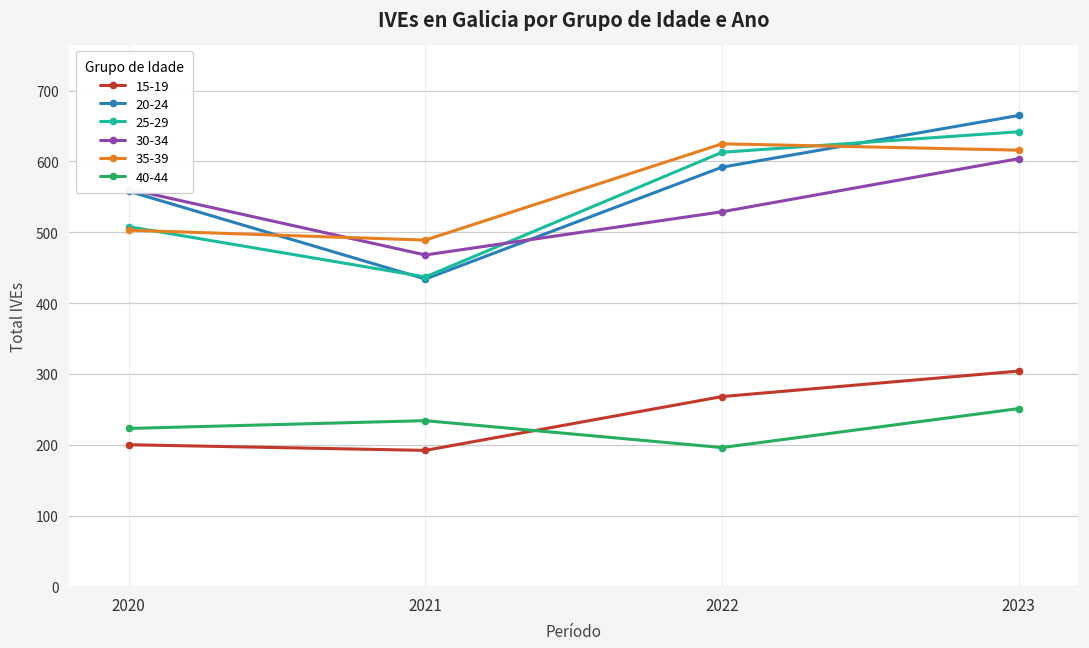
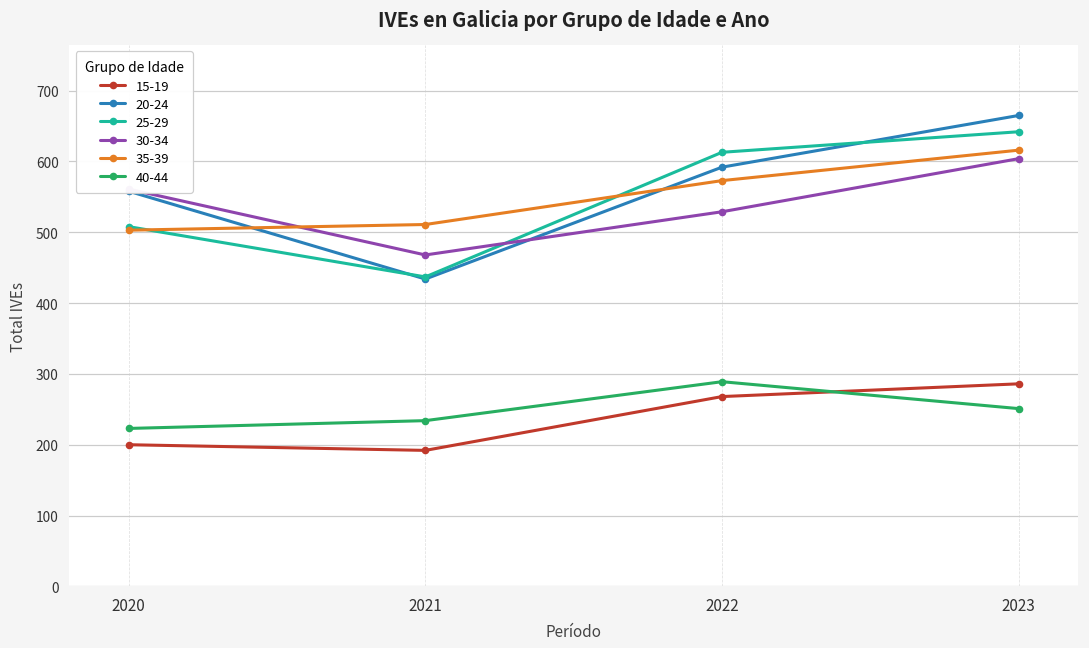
35-39, 2021: 490 -> 510
35-39, 2022: 630 -> 570
40-44, 2022: 200 -> 290
15-19, 2023: 300 -> 290
